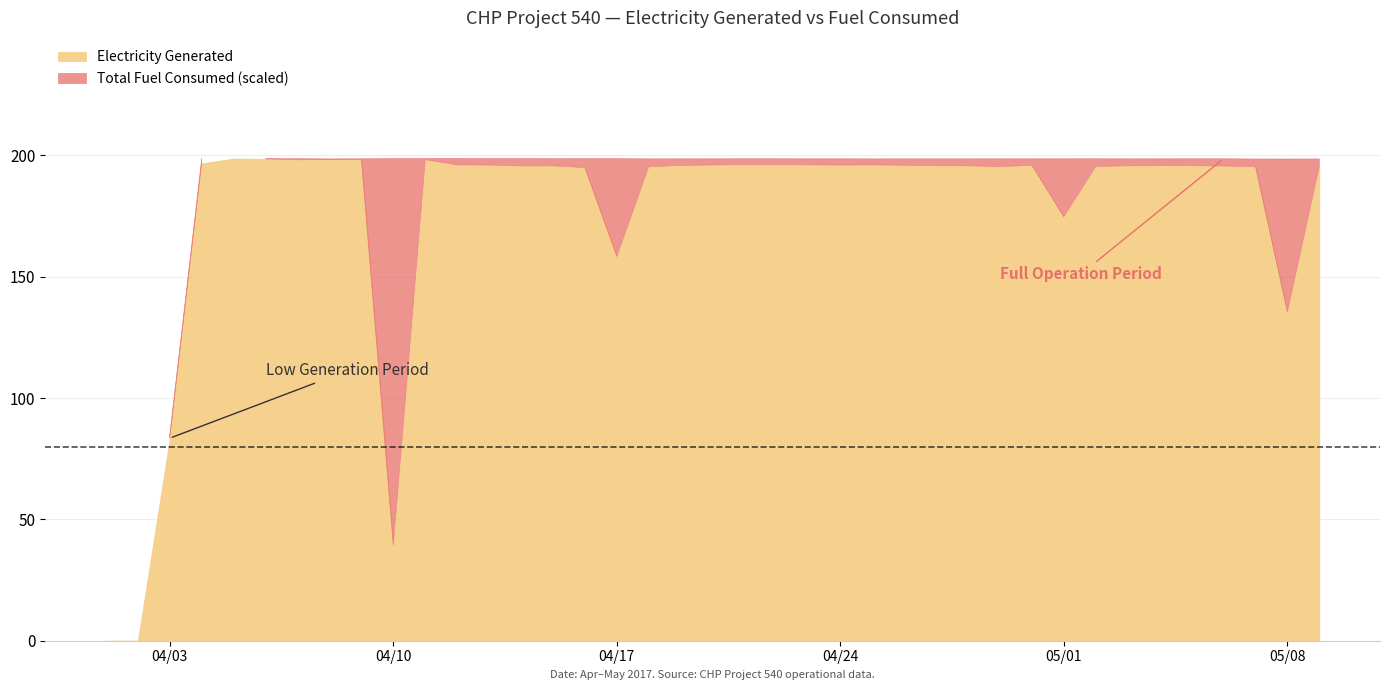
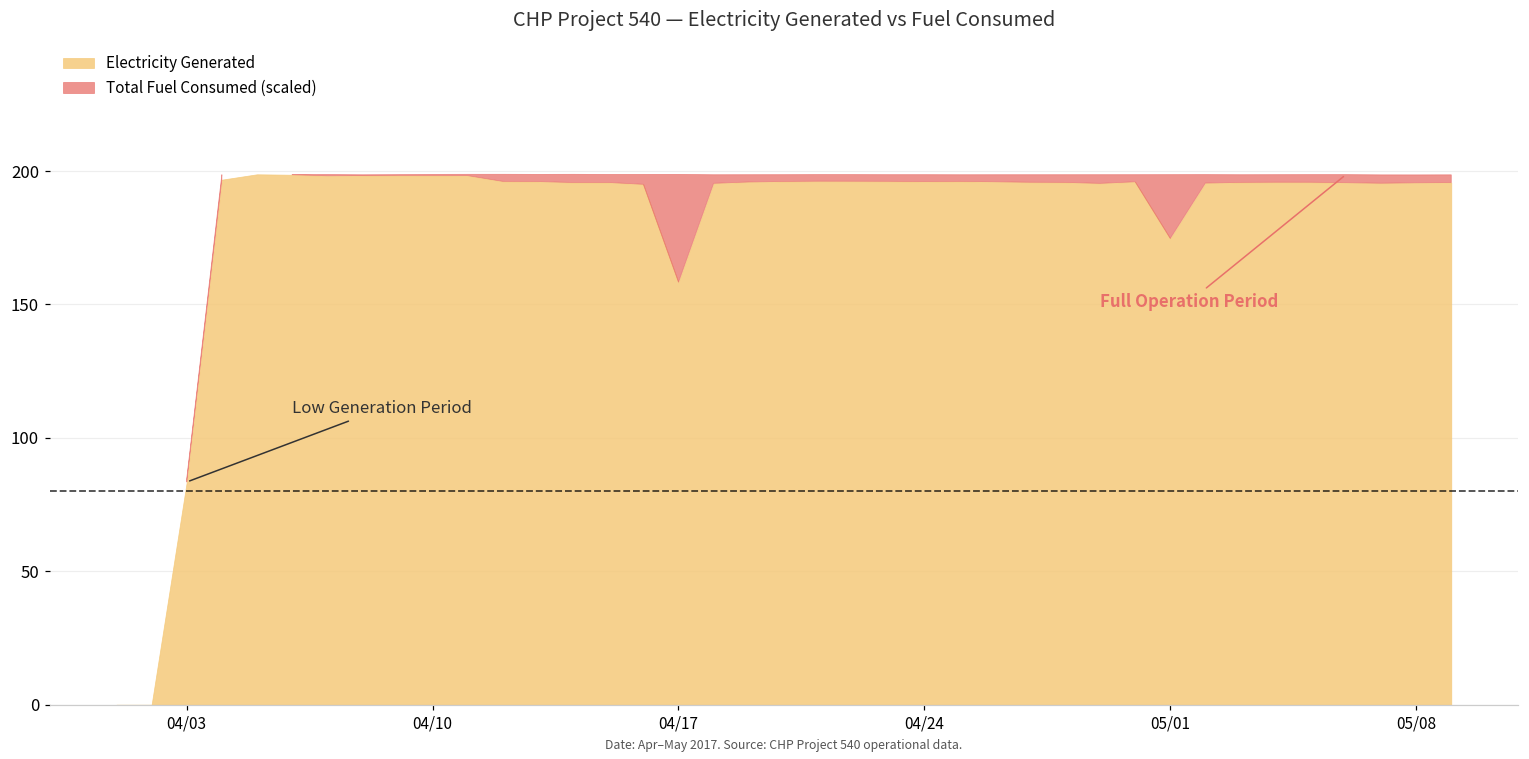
04/10: 40 -> 198
05/08: 136 -> 196
